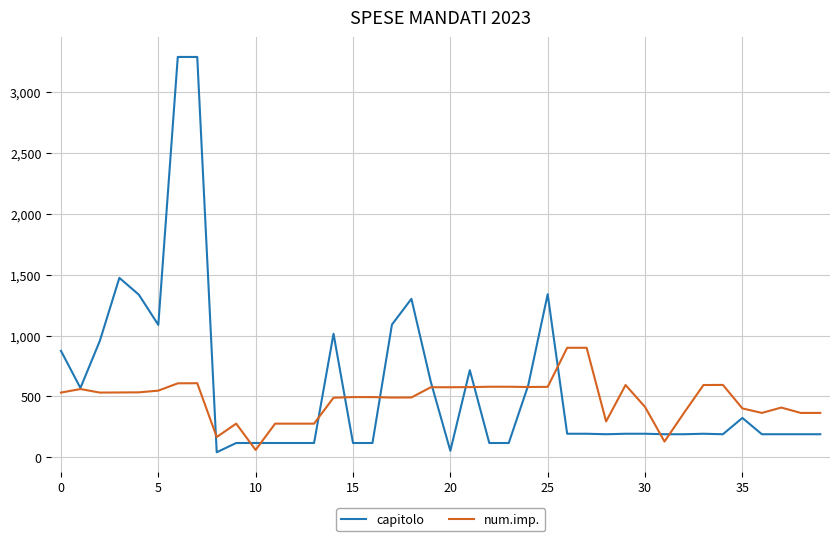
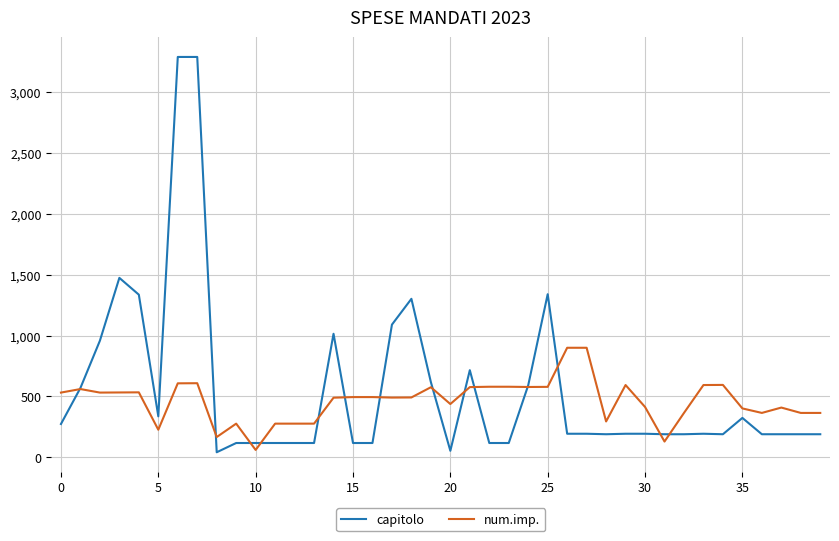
capitolo, 0: 880 -> 270
capitolo, 5: 1,090 -> 340
num.imp., 5: 550 -> 230
num.imp., 20: 580 -> 440
